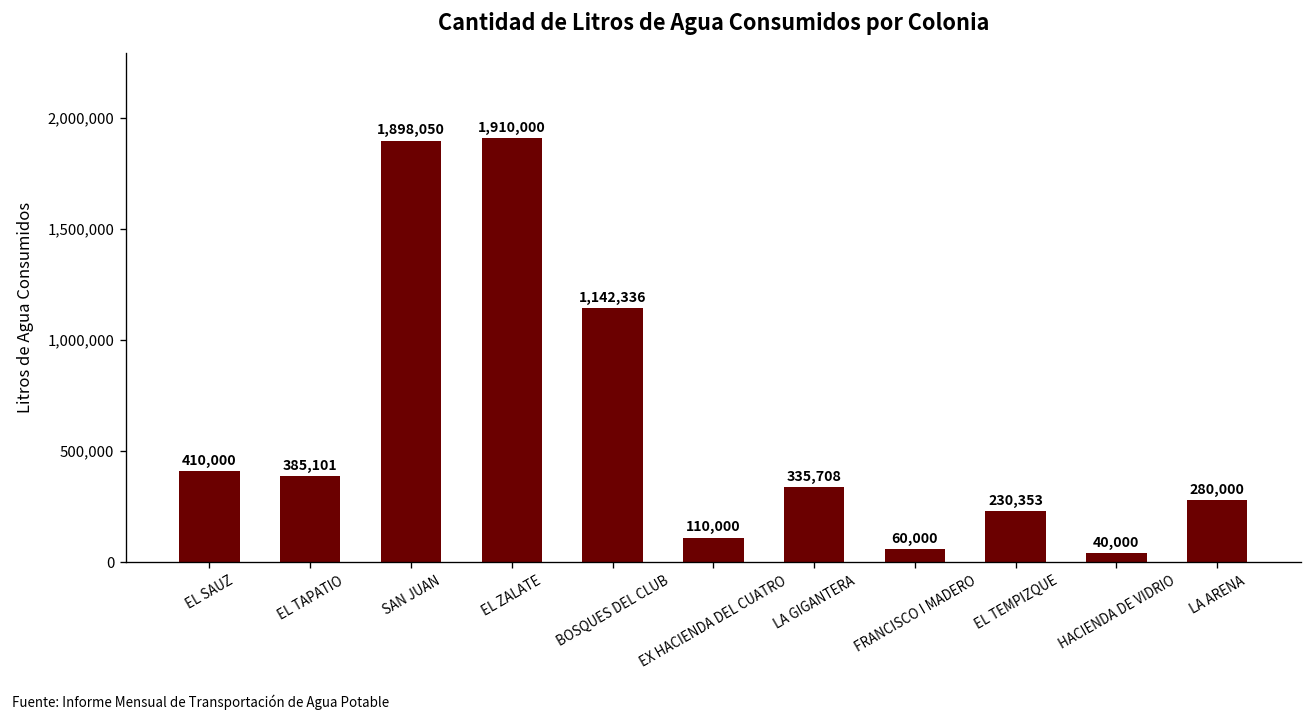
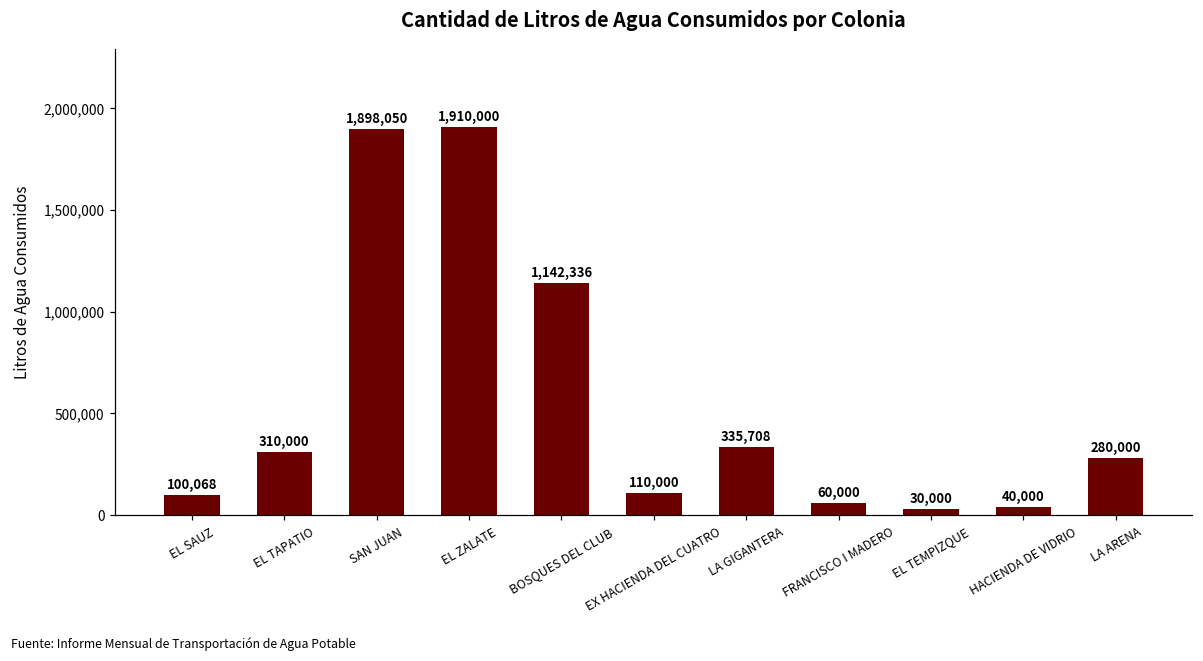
EL SAUZ: 410,000 -> 100,068
EL TAPATIO: 385,101 -> 310,000
EL TEMPIZQUE: 230,353 -> 30,000
